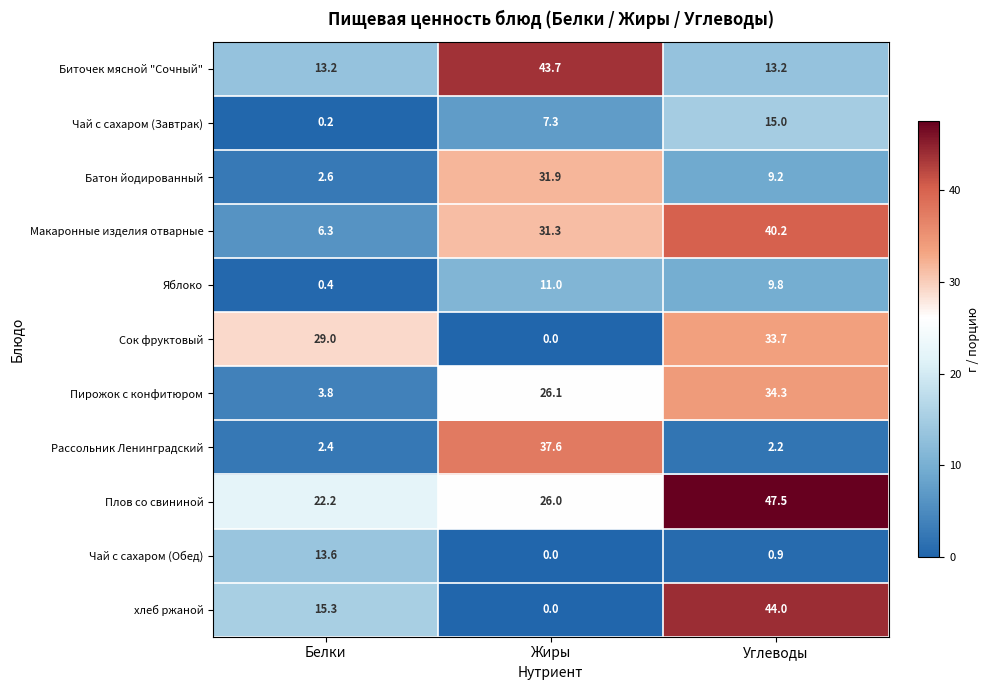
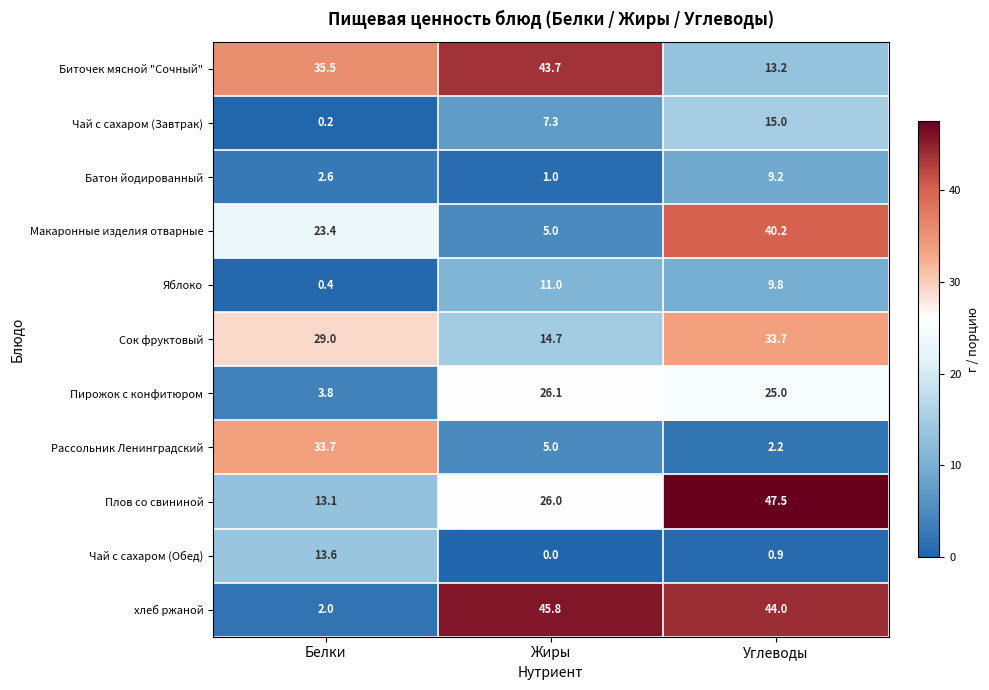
Биточек мясной "Сочный", Белки: 13.2 -> 35.5
Батон йодированный, Жиры: 31.9 -> 1.0
Макаронные изделия отварные, Белки: 6.3 -> 23.4
Макаронные изделия отварные, Жиры: 31.3 -> 5.0
Сок фруктовый, Жиры: 0.0 -> 14.7
Пирожок с конфитюром, Углеводы: 34.3 -> 25.0
Рассольник Ленинградский, Белки: 2.4 -> 33.7
Рассольник Ленинградский, Жиры: 37.6 -> 5.0
Плов со свининой, Белки: 22.2 -> 13.1
хлеб ржаной, Белки: 15.3 -> 2.0
хлеб ржаной, Жиры: 0.0 -> 45.8
